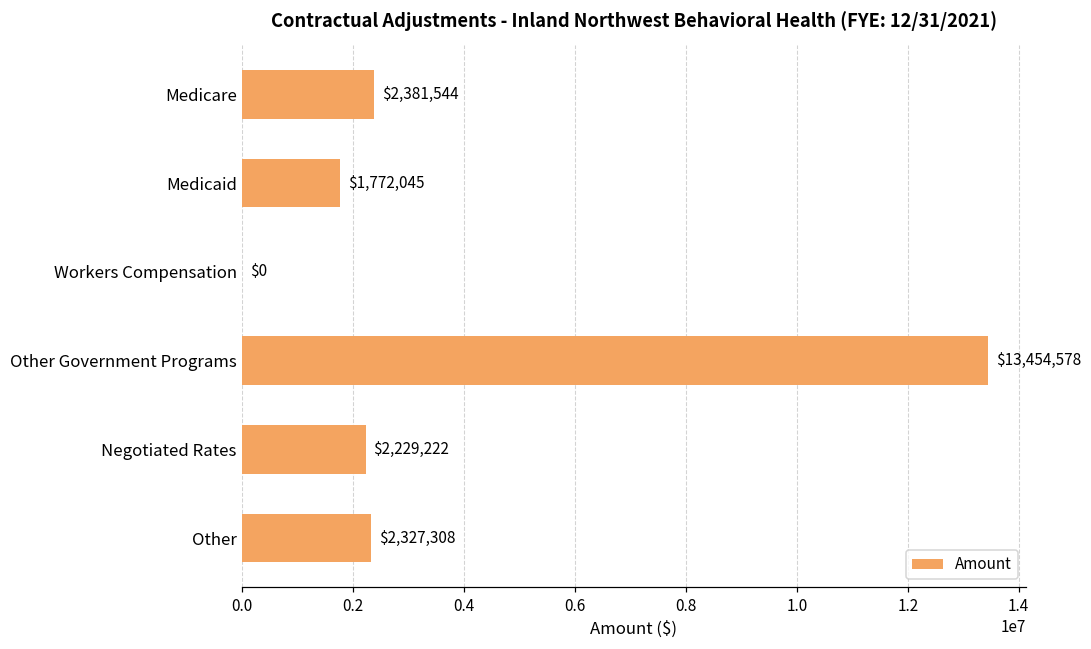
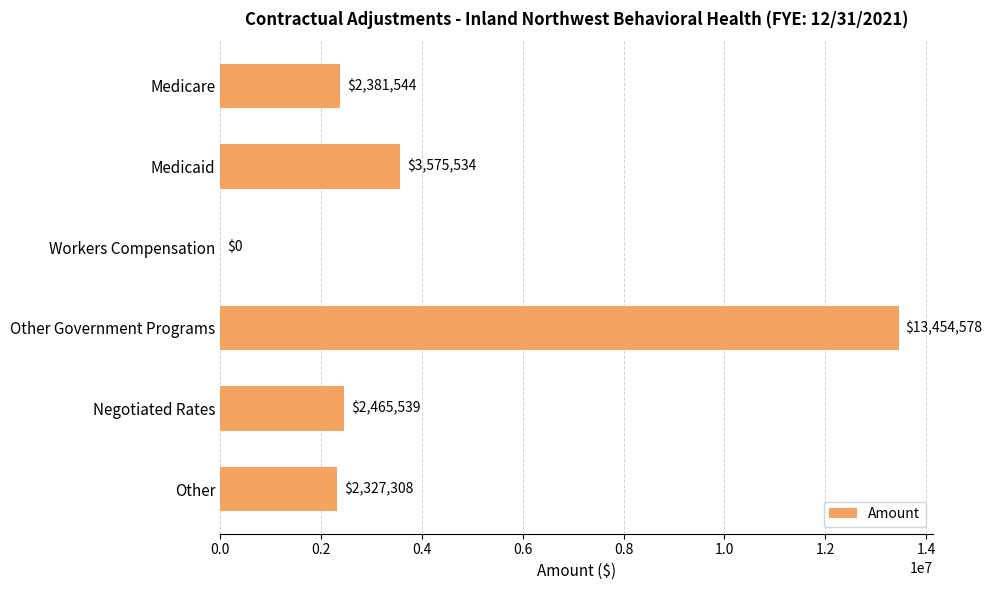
Medicaid: $1,772,045 -> $3,575,534
Negotiated Rates: $2,229,222 -> $2,465,539
